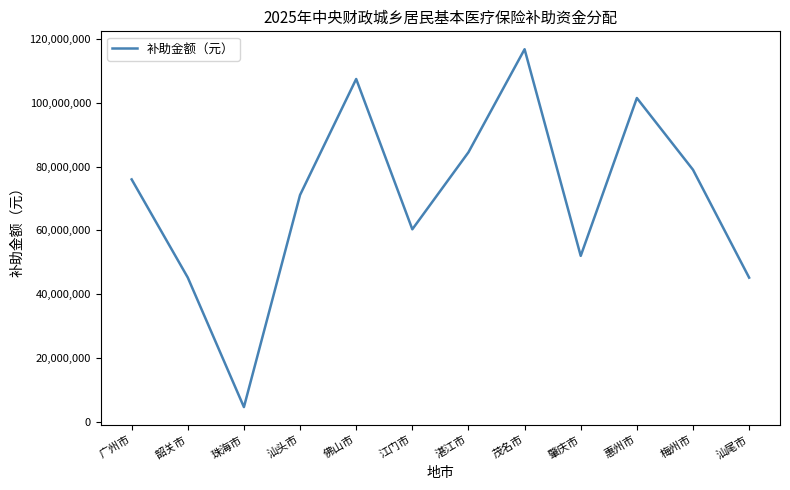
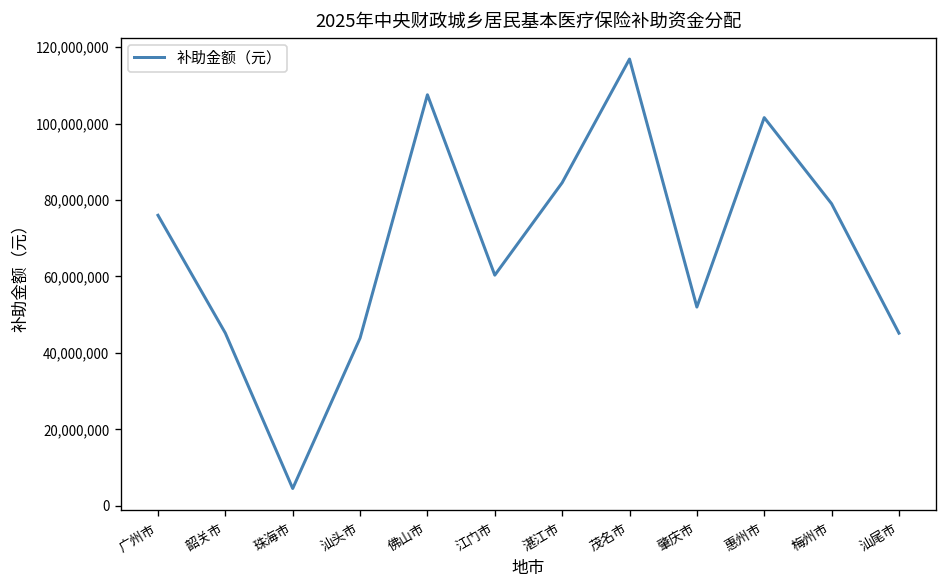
汕头市: 71,000,000 -> 44,000,000
